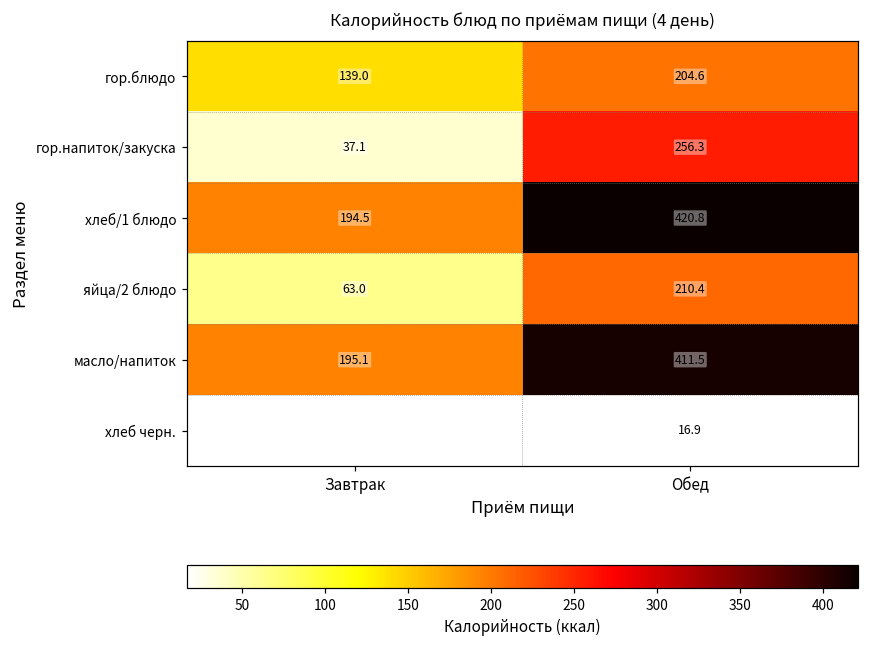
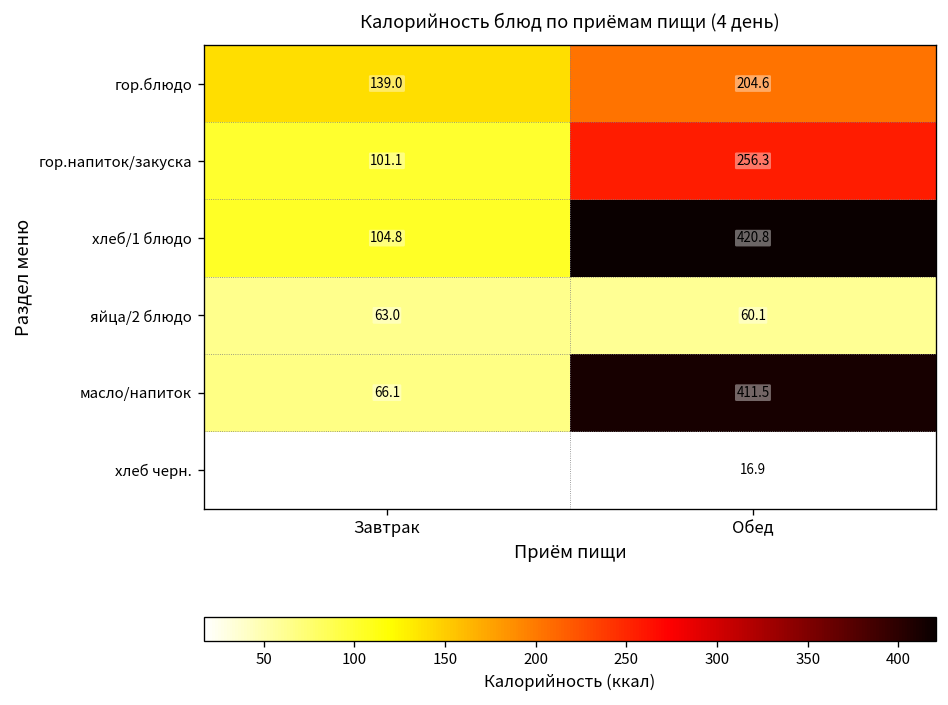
гор.напиток/закуска, Завтрак: 37.1 -> 101.1
хлеб/1 блюдо, Завтрак: 194.5 -> 104.8
яйца/2 блюдо, Обед: 210.4 -> 60.1
масло/напиток, Завтрак: 195.1 -> 66.1
